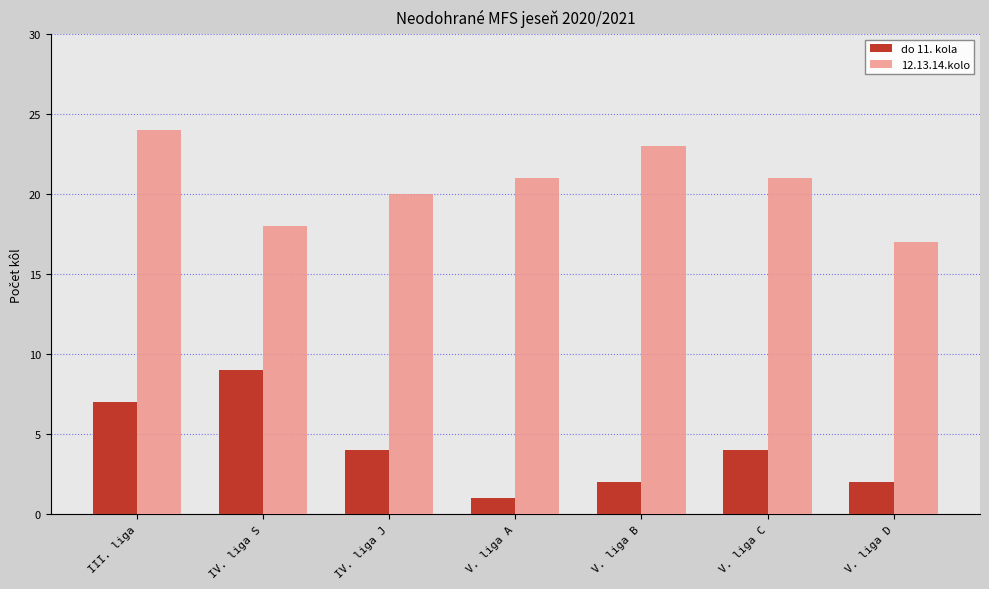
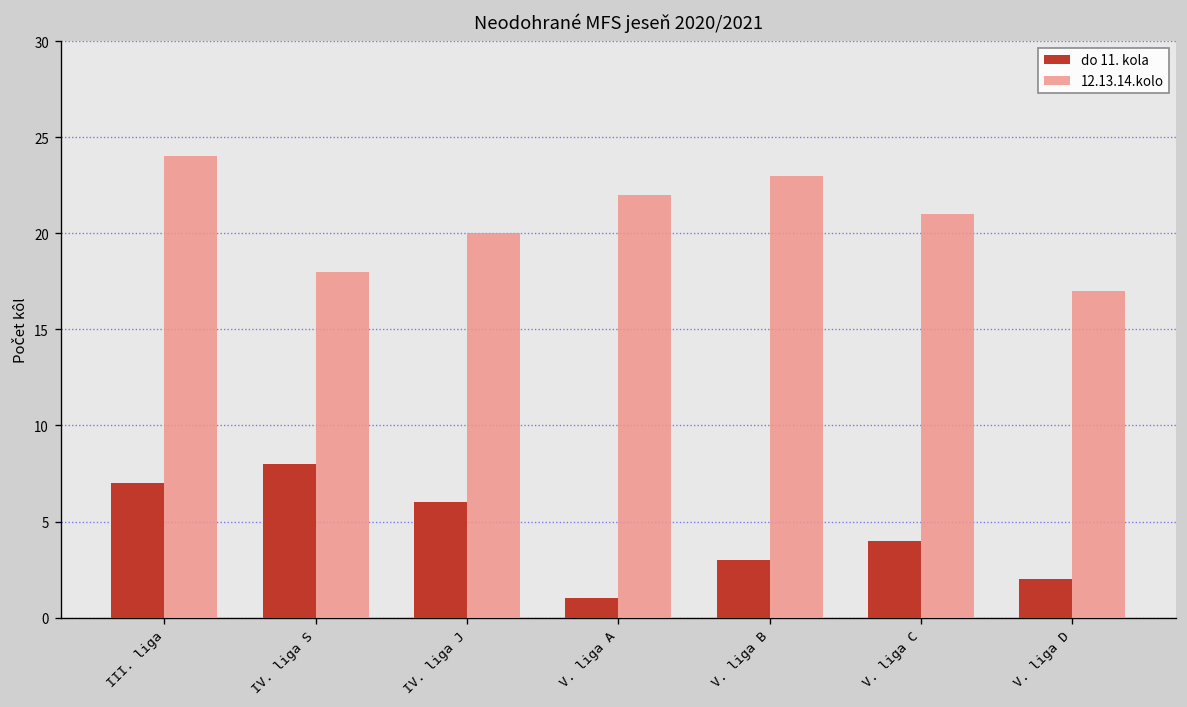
do 11. kola, IV. liga S: 9 -> 8
do 11. kola, IV. liga J: 4 -> 6
12.13.14.kolo, V. liga A: 21 -> 22
do 11. kola, V. liga B: 2 -> 3
